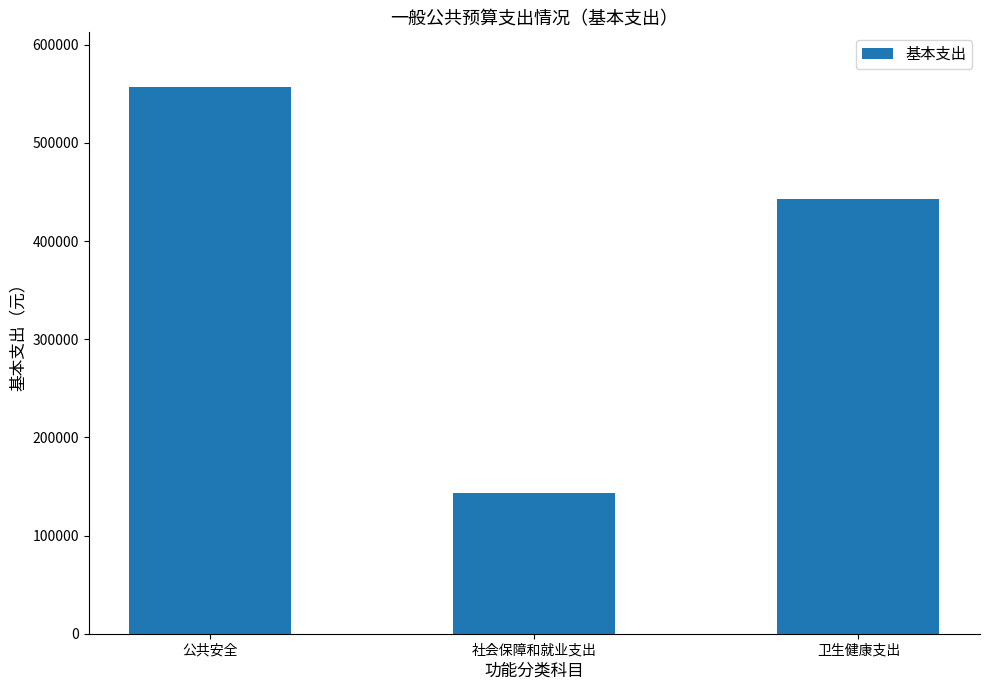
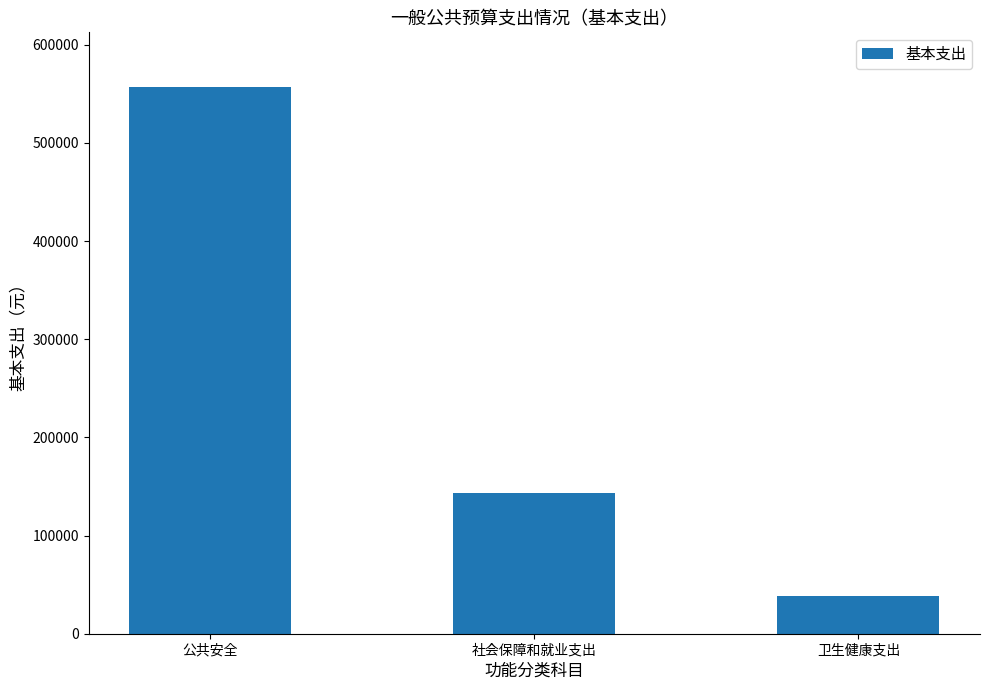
卫生健康支出: 440000 -> 40000
